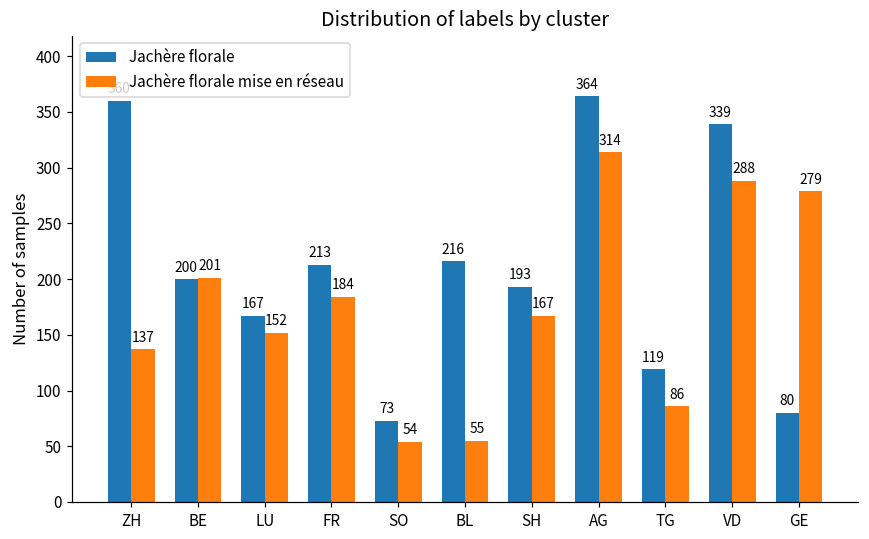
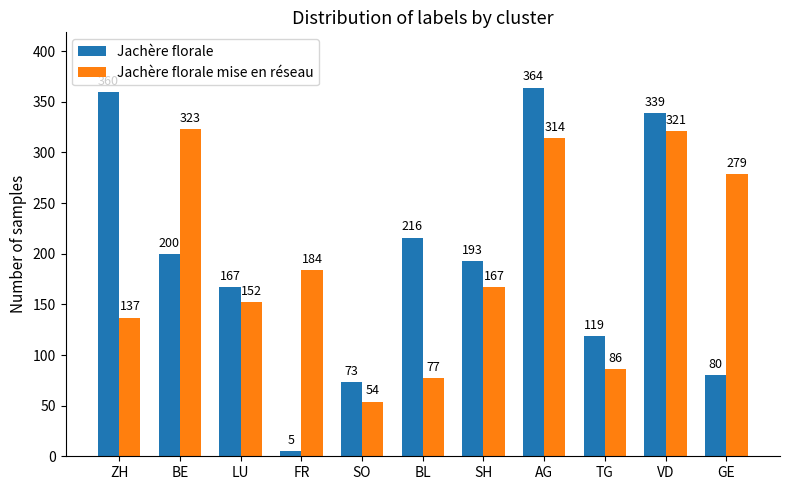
Jachère florale mise en réseau, BE: 201 -> 323
Jachère florale, FR: 213 -> 5
Jachère florale mise en réseau, BL: 55 -> 77
Jachère florale mise en réseau, VD: 288 -> 321
